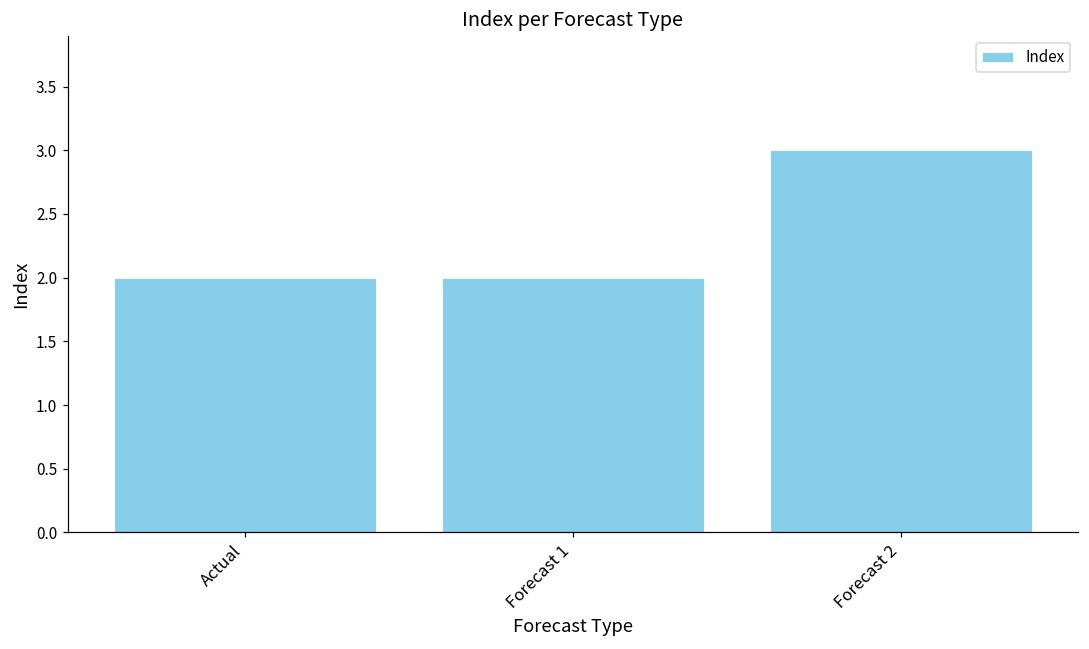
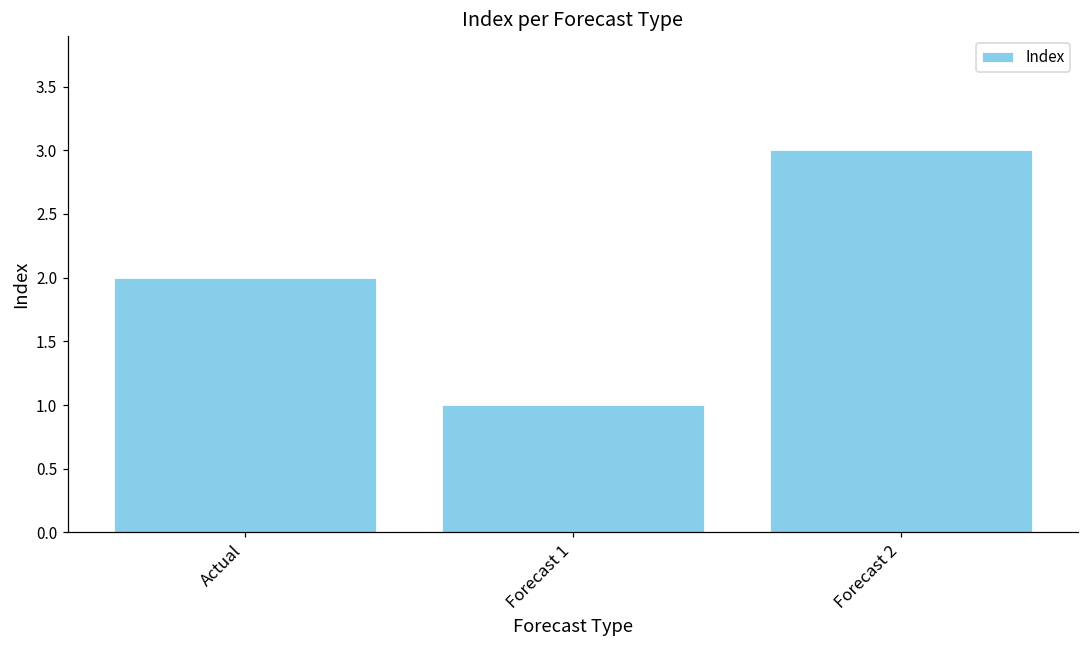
Forecast 1: 2 -> 1
